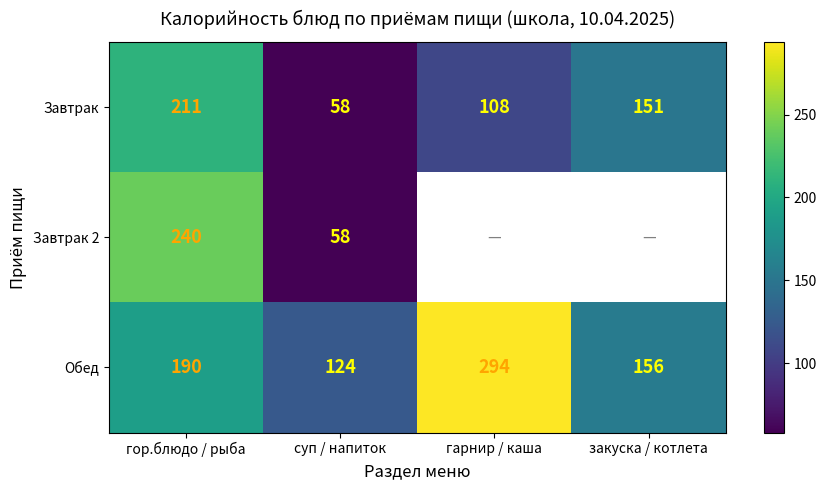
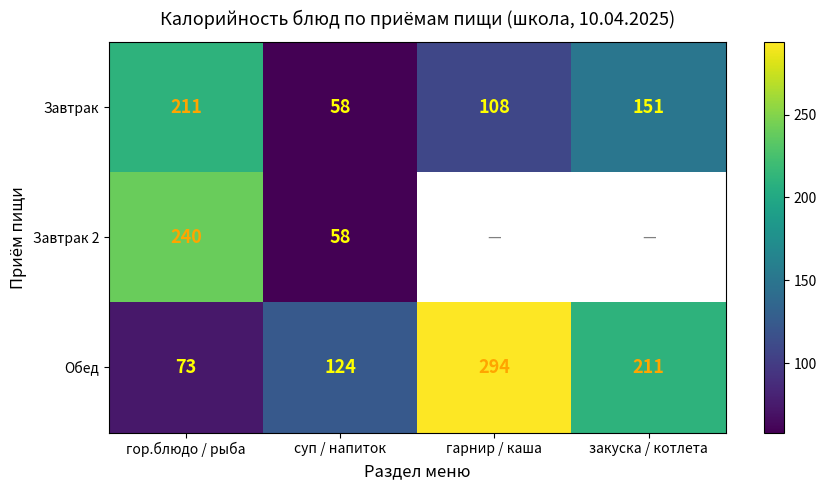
Обед, гор.блюдо / рыба: 190 -> 73
Обед, закуска / котлета: 156 -> 211
